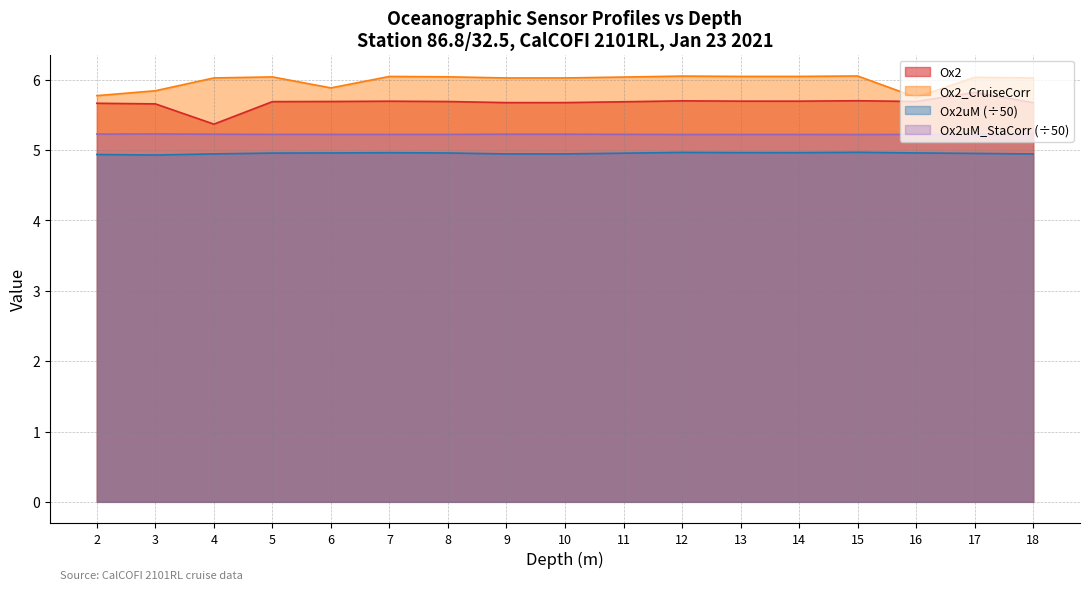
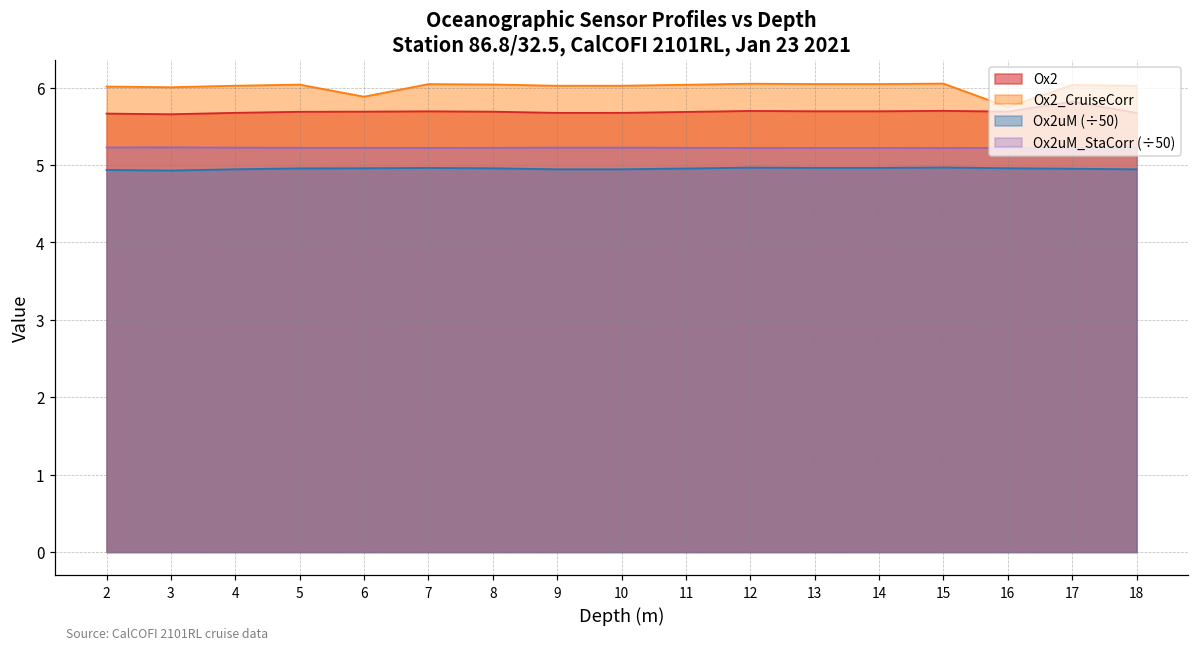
Ox2_CruiseCorr, 2: 5.8 -> 6.0
Ox2_CruiseCorr, 3: 5.8 -> 6.0
Ox2, 4: 5.4 -> 5.7
